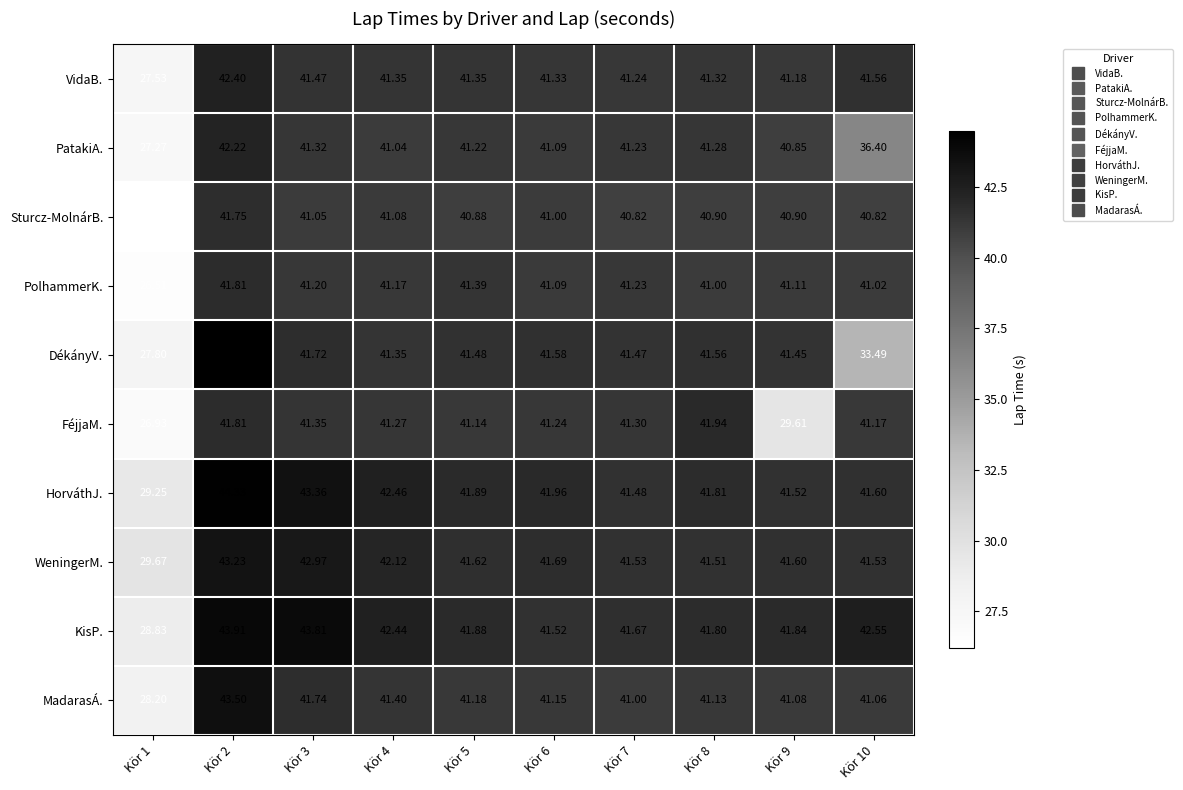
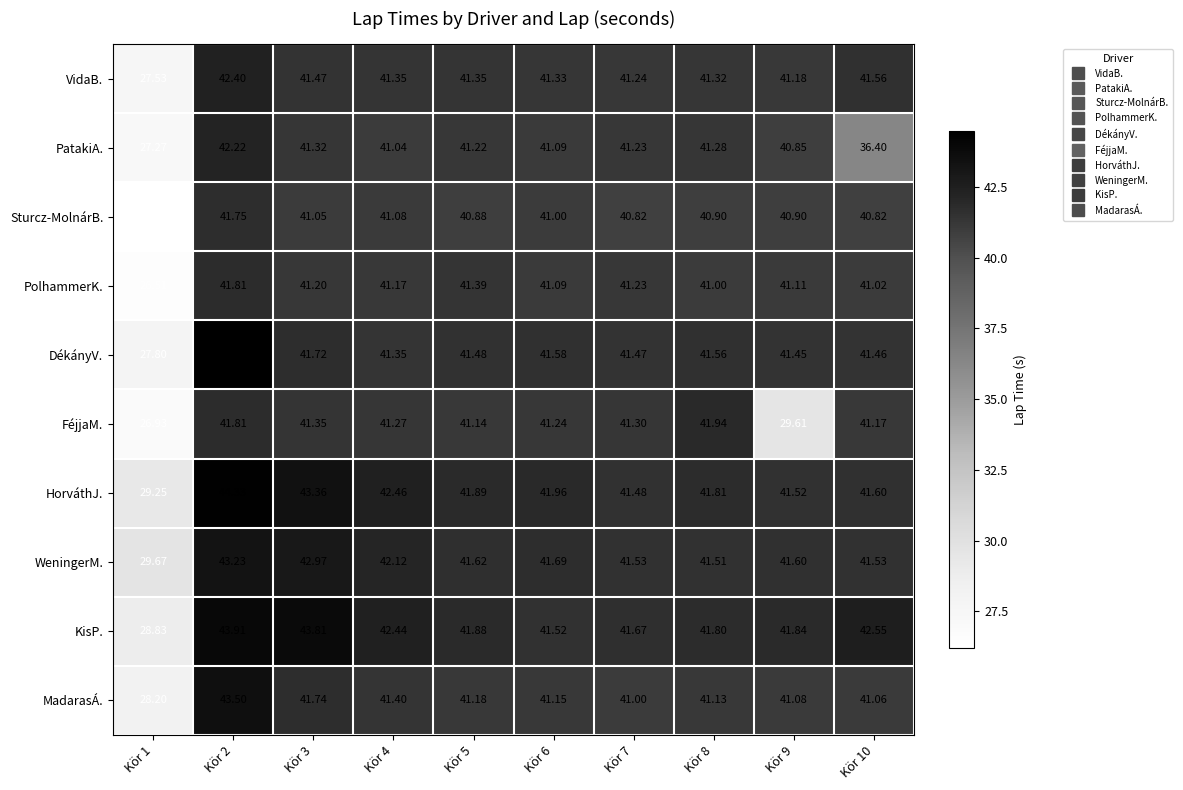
DékányV., Kör 10: 33.49 -> 41.46
